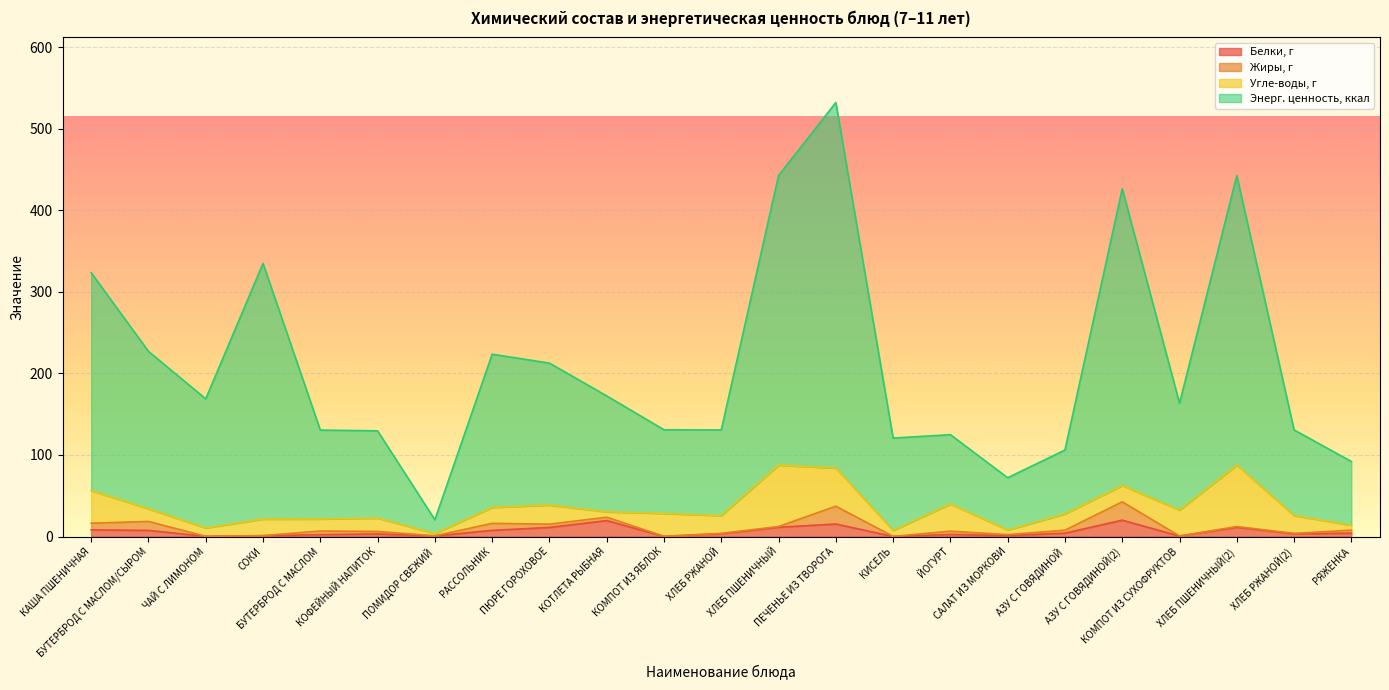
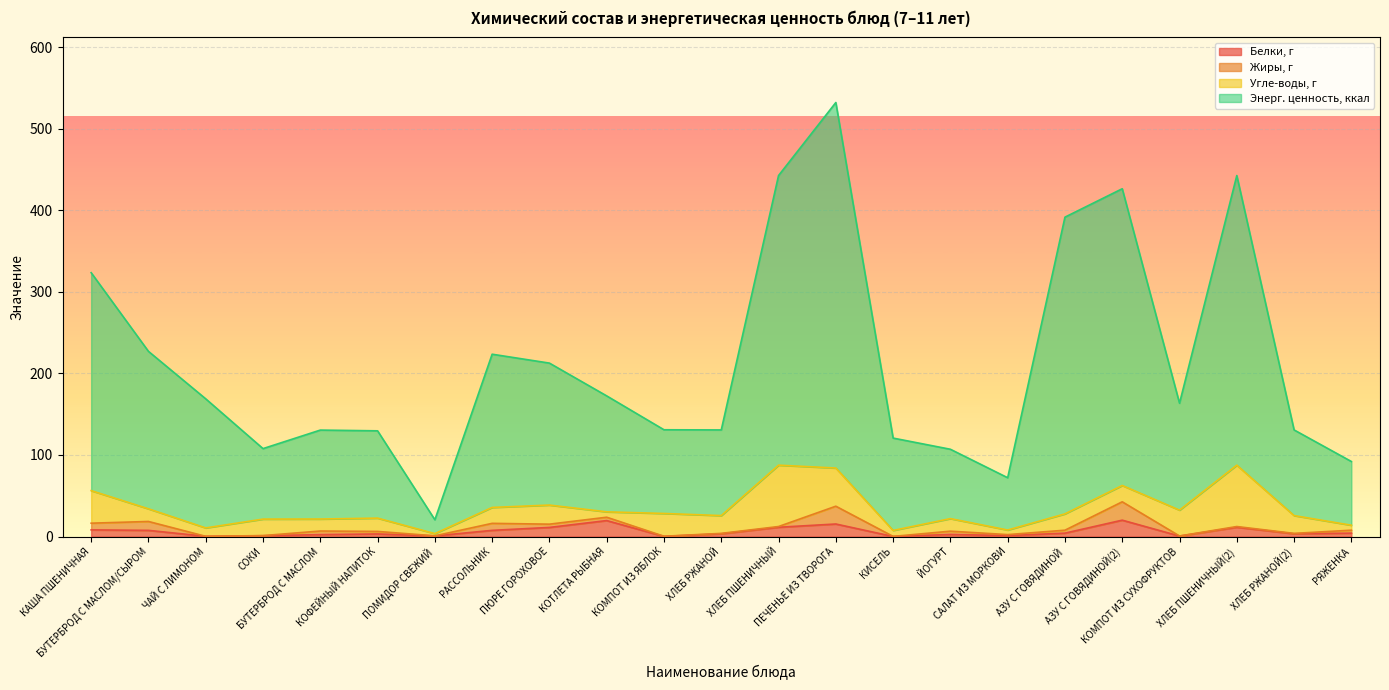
Энерг. ценность, ккал, СОКИ: 310 -> 90
Угле-воды, г, ЙОГУРТ: 30 -> 20
Энерг. ценность, ккал, АЗУ С ГОВЯДИНОЙ: 80 -> 360
